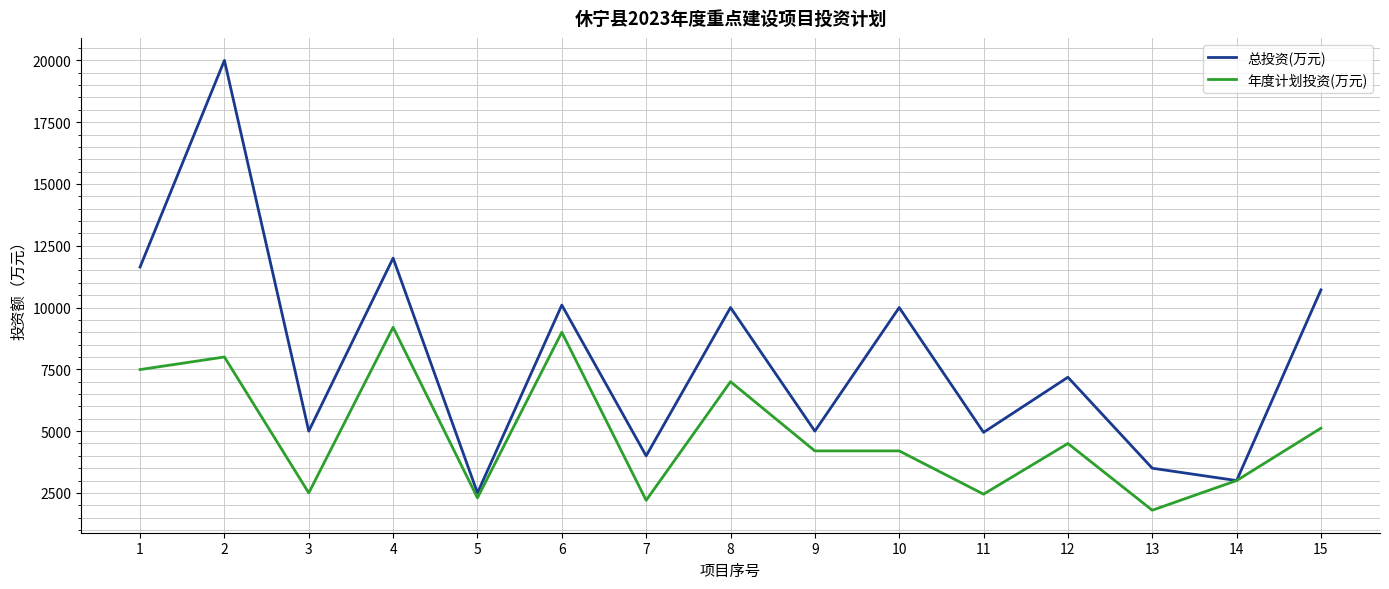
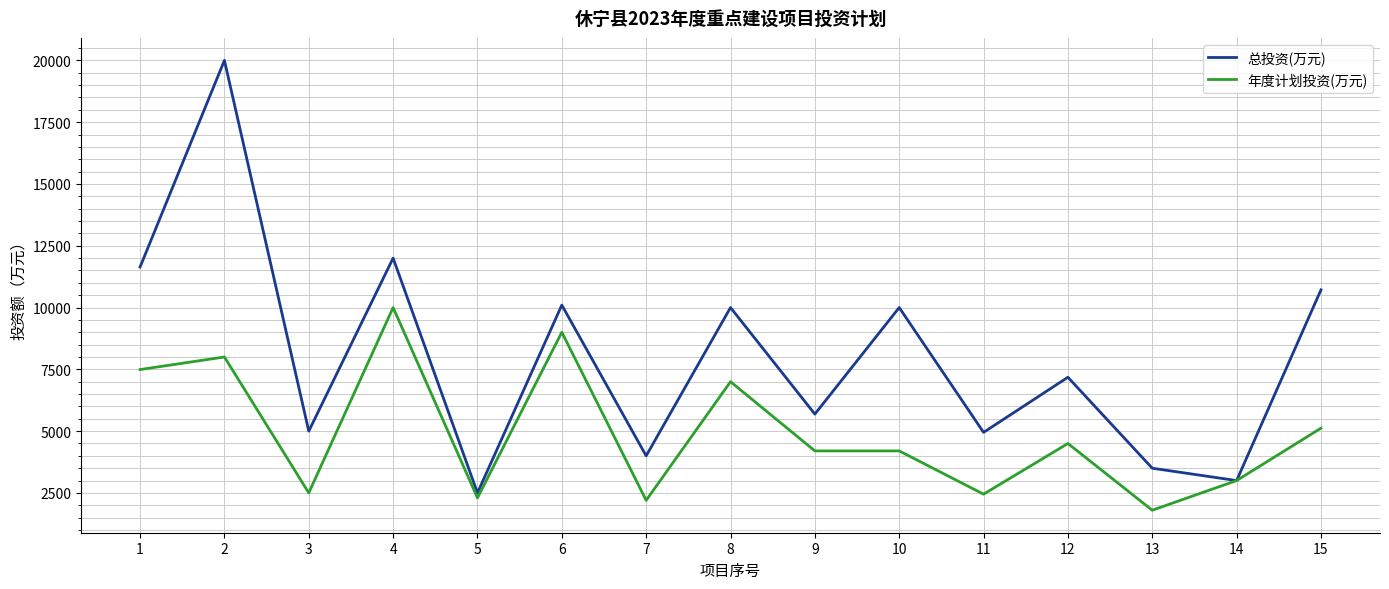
年度计划投资(万元), 4: 9200 -> 10000
总投资(万元), 9: 5000 -> 5700
